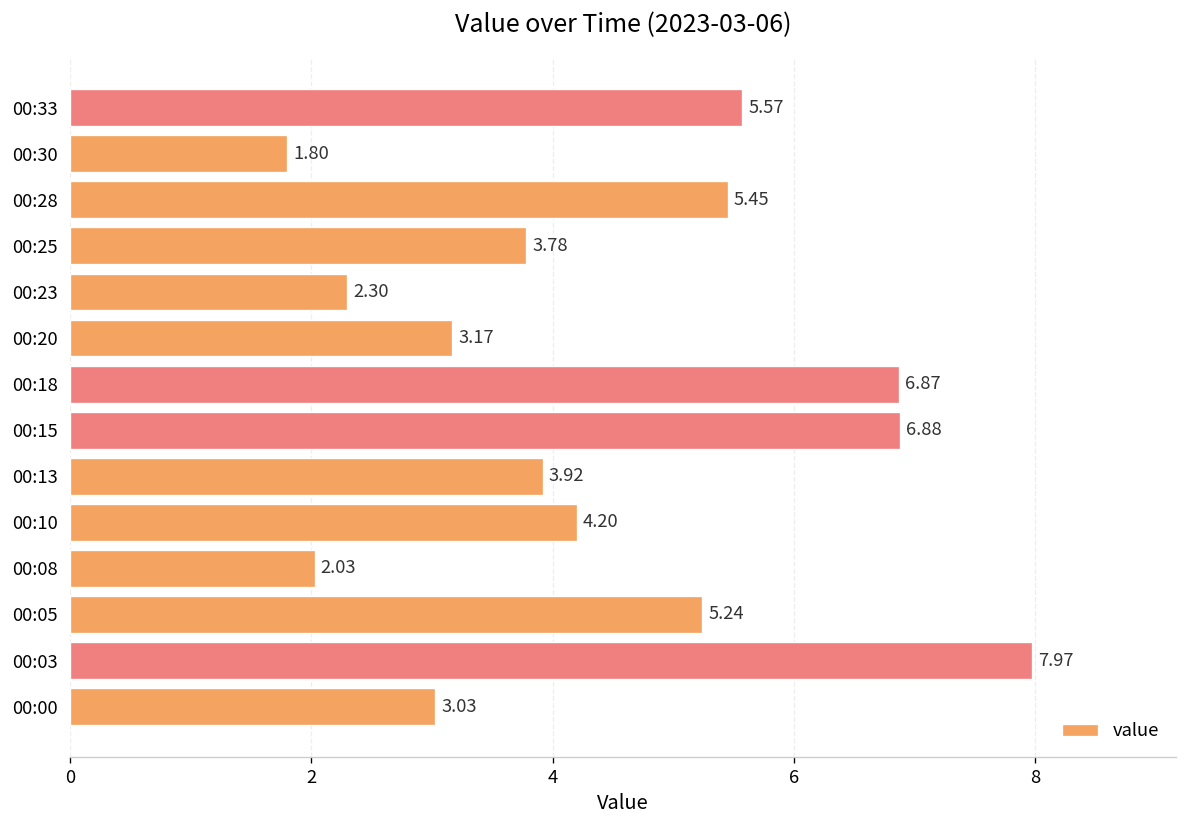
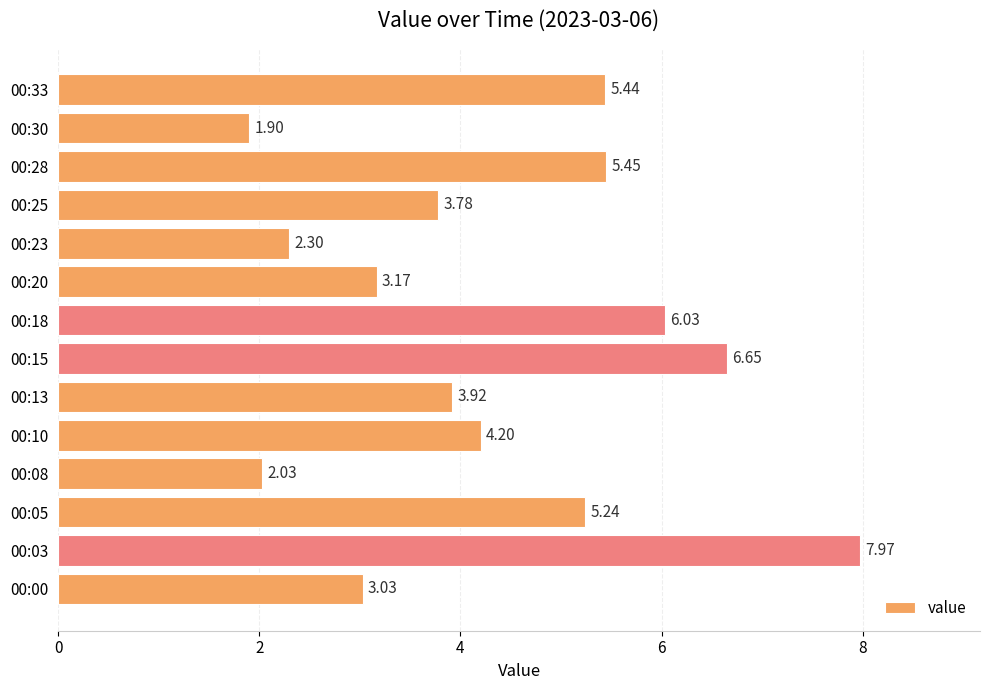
00:33: 5.57 -> 5.44
00:30: 1.80 -> 1.90
00:18: 6.87 -> 6.03
00:15: 6.88 -> 6.65
